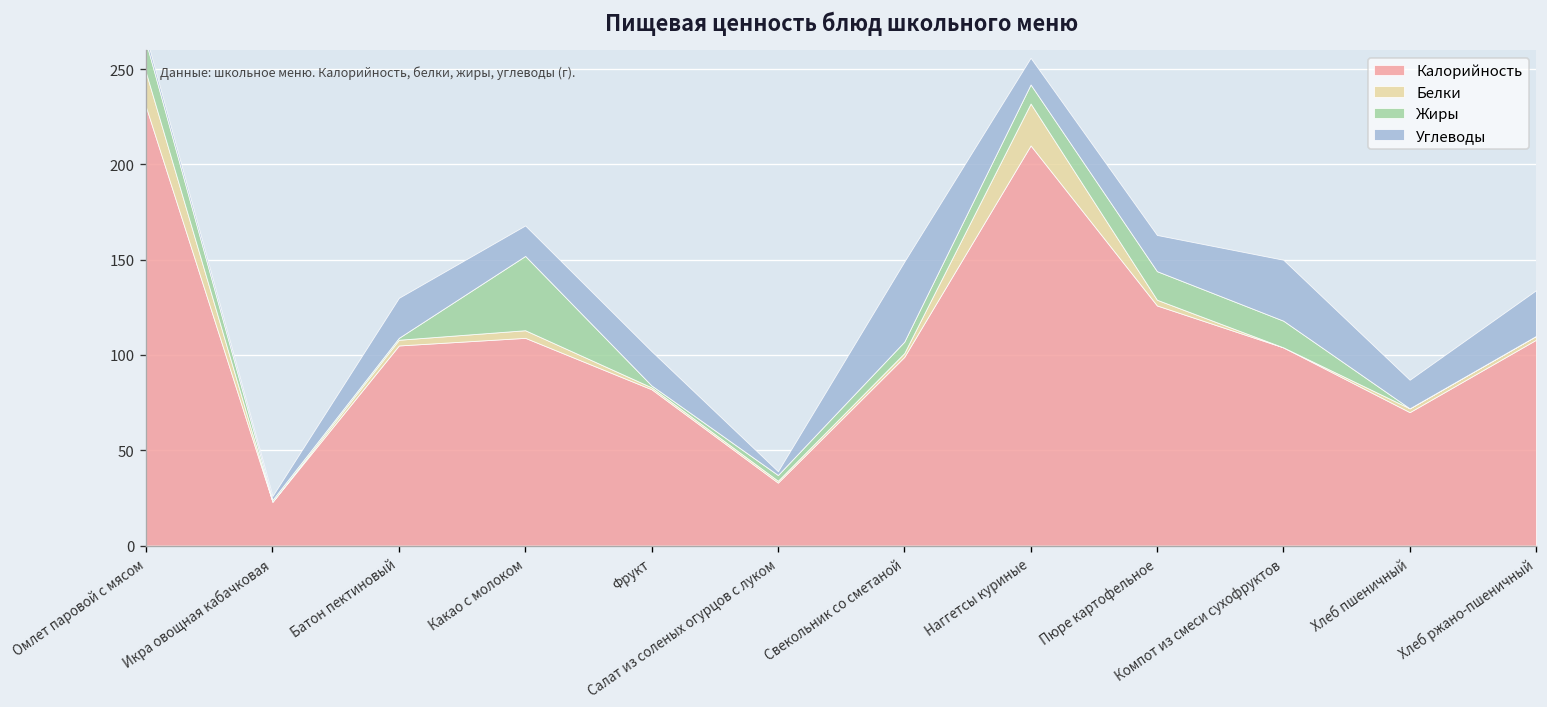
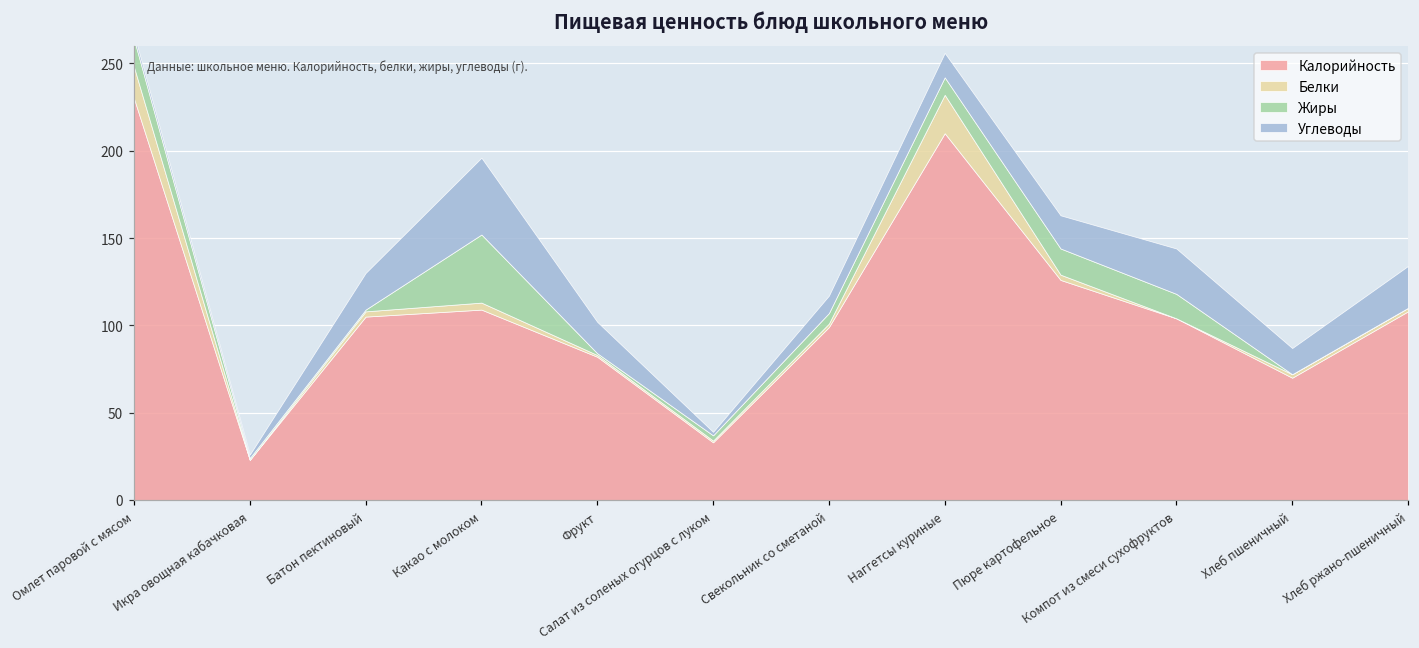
Углеводы, Какао с молоком: 16 -> 44
Углеводы, Свекольник со сметаной: 42 -> 10
Углеводы, Компот из смеси сухофруктов: 32 -> 26
